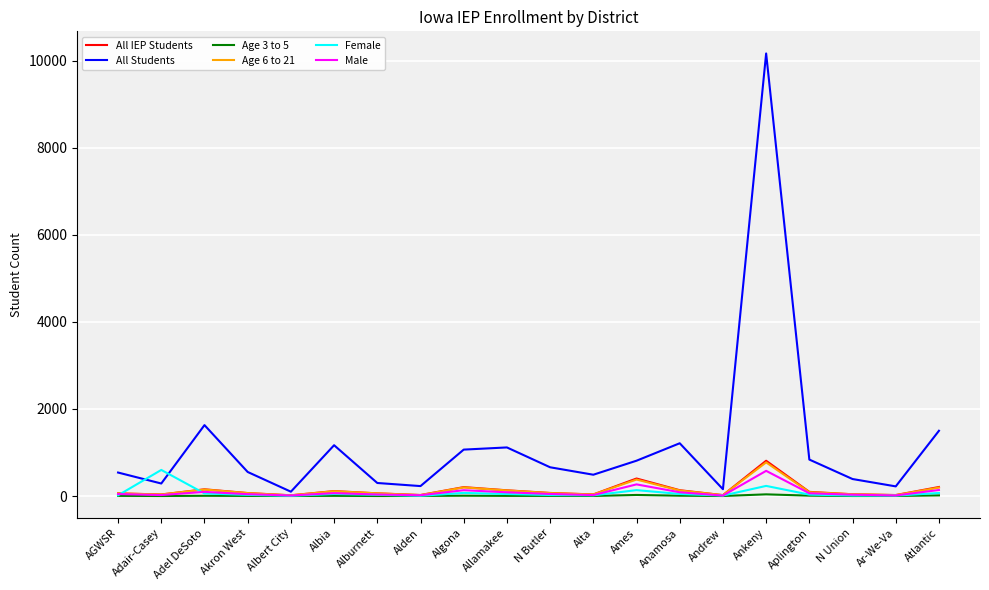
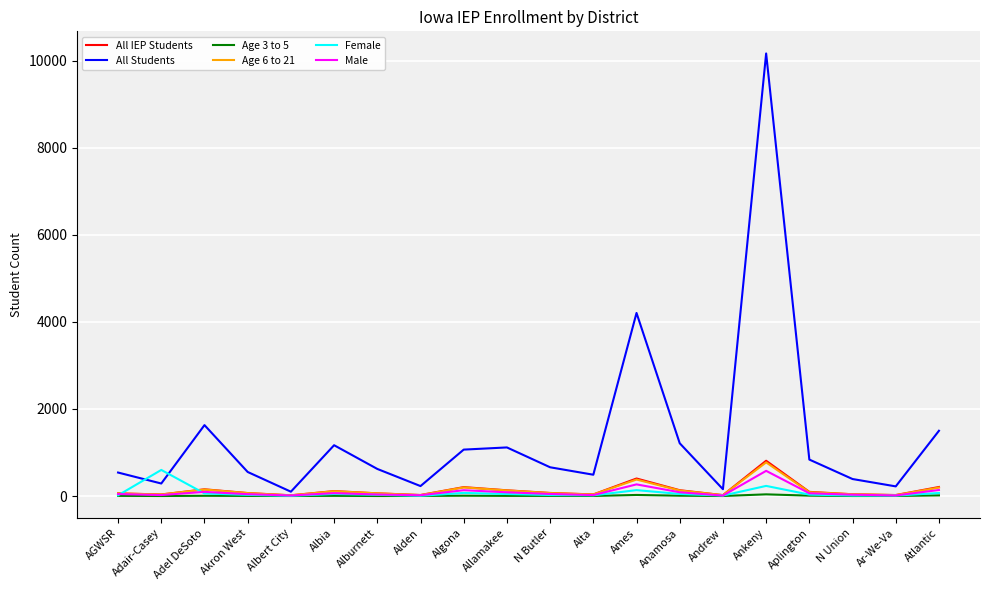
All Students, Alburnett: 300 -> 600
All Students, Ames: 800 -> 4200
